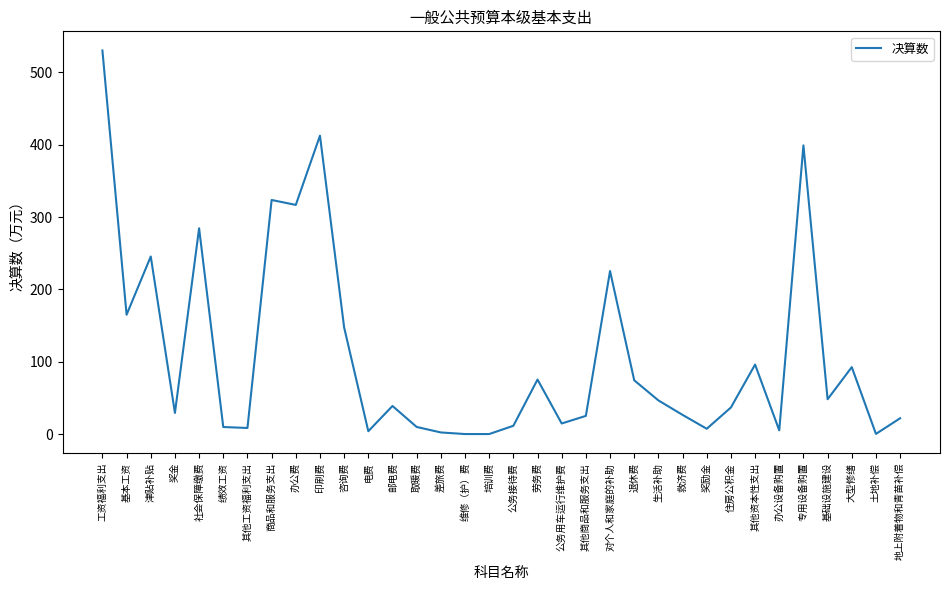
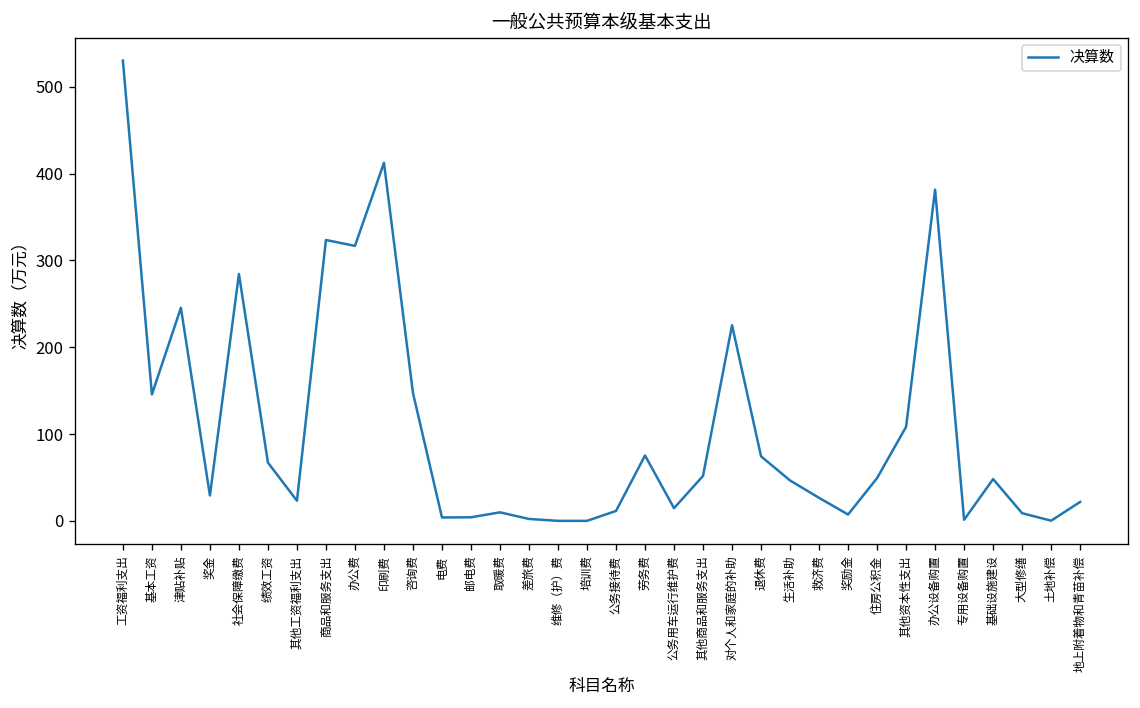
基本工资: 170 -> 150
绩效工资: 10 -> 70
其他工资福利支出: 10 -> 20
邮电费: 40 -> 0
其他商品和服务支出: 30 -> 50
住房公积金: 40 -> 50
其他资本性支出: 100 -> 110
办公设备购置: 10 -> 380
专用设备购置: 400 -> 0
大型修缮: 90 -> 10
